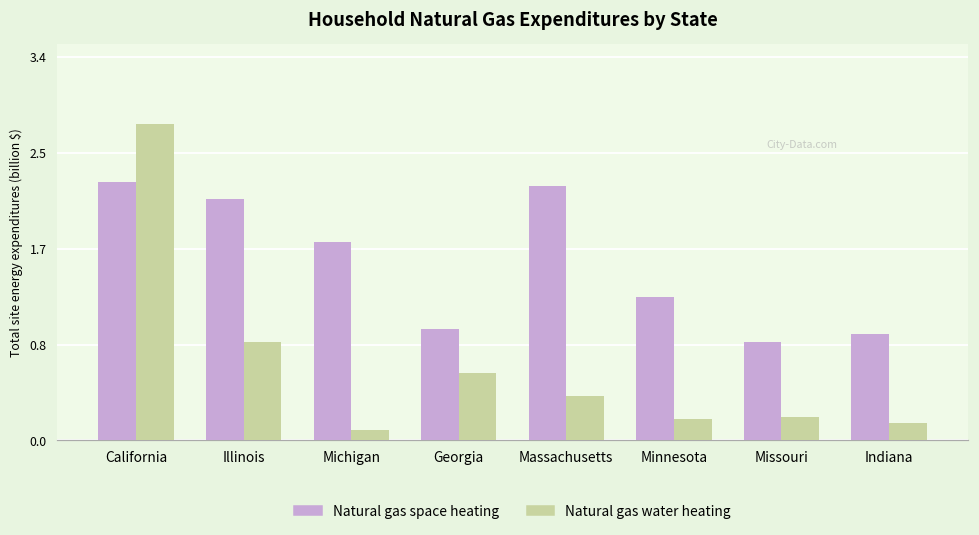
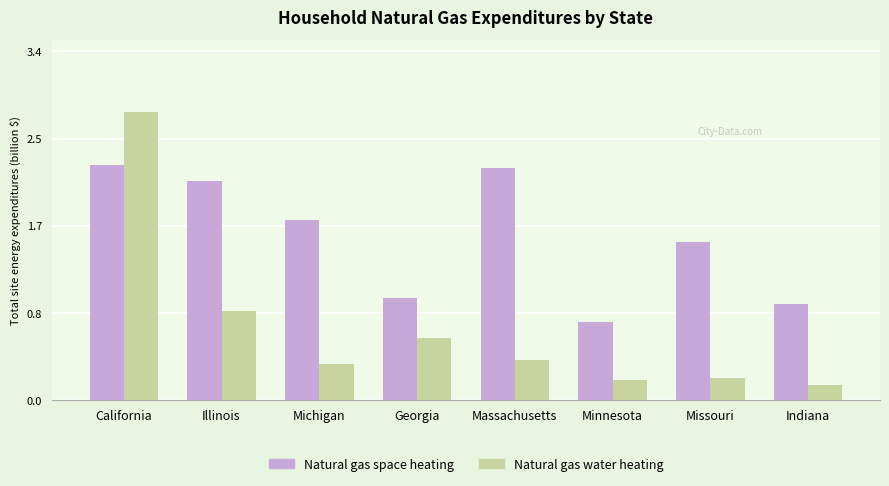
Natural gas water heating, Michigan: 0.09 -> 0.35
Natural gas space heating, Minnesota: 1.27 -> 0.76
Natural gas space heating, Missouri: 0.87 -> 1.54
